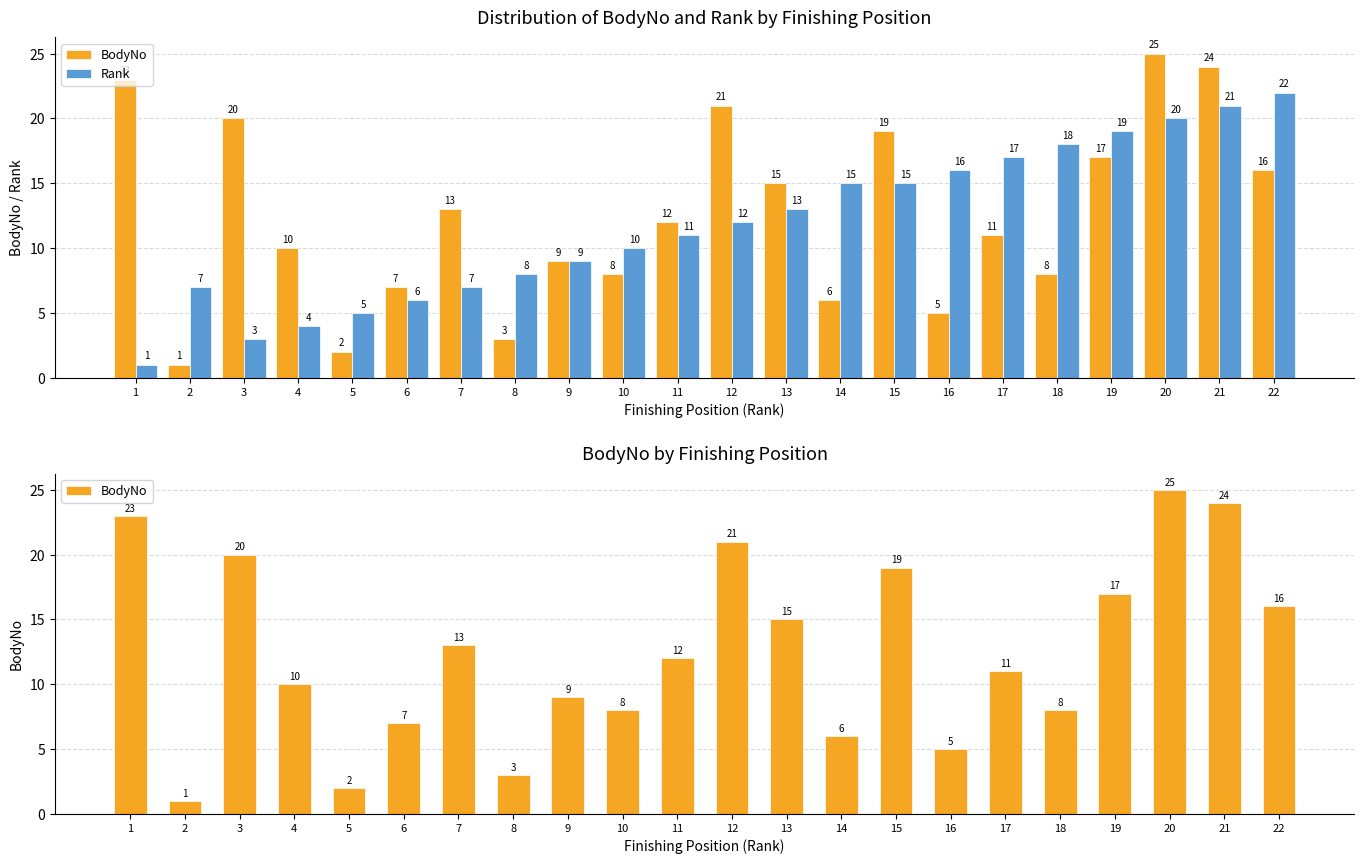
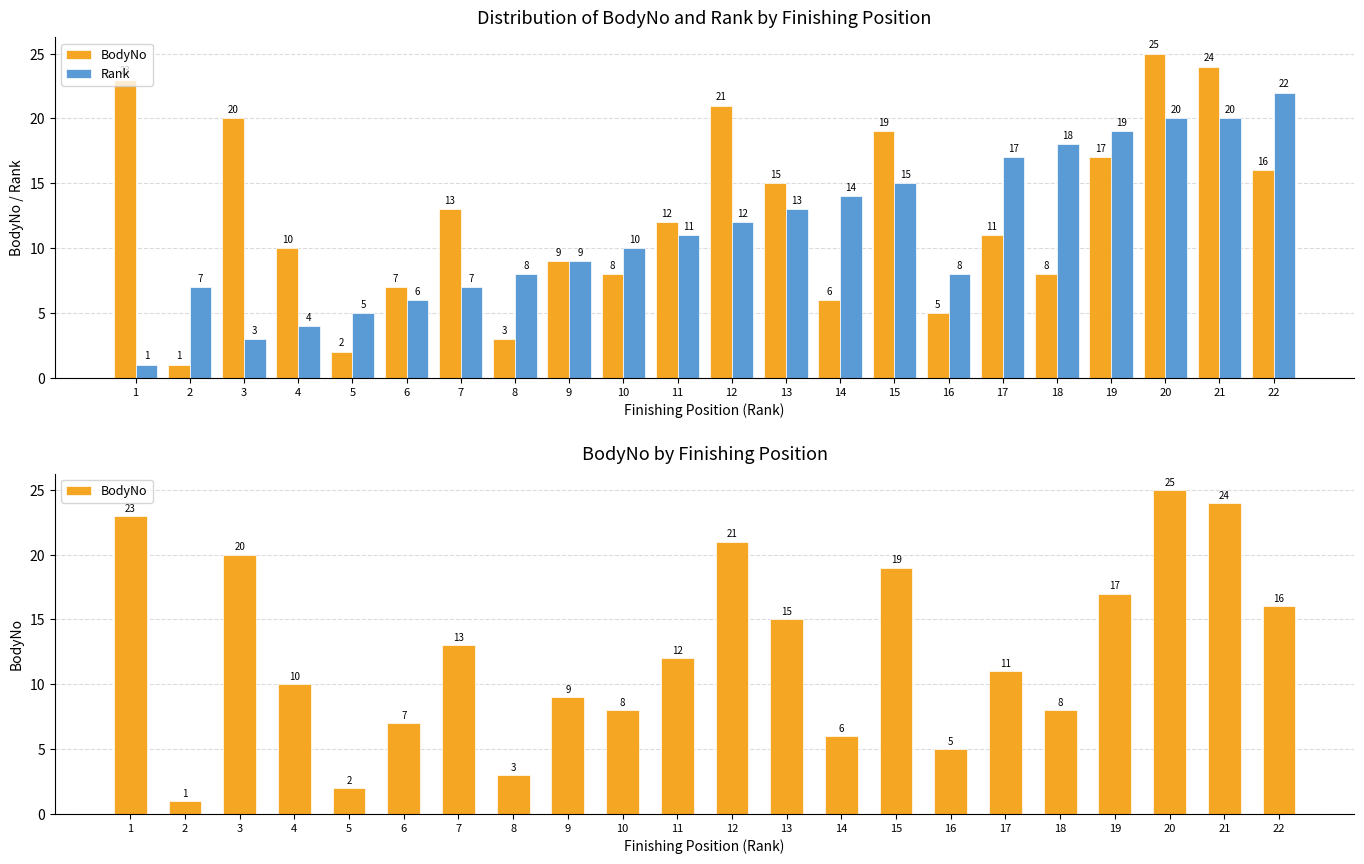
Distribution of BodyNo and Rank by Finishing Position, Rank, 14: 15 -> 14
Distribution of BodyNo and Rank by Finishing Position, Rank, 16: 16 -> 8
Distribution of BodyNo and Rank by Finishing Position, Rank, 21: 21 -> 20
